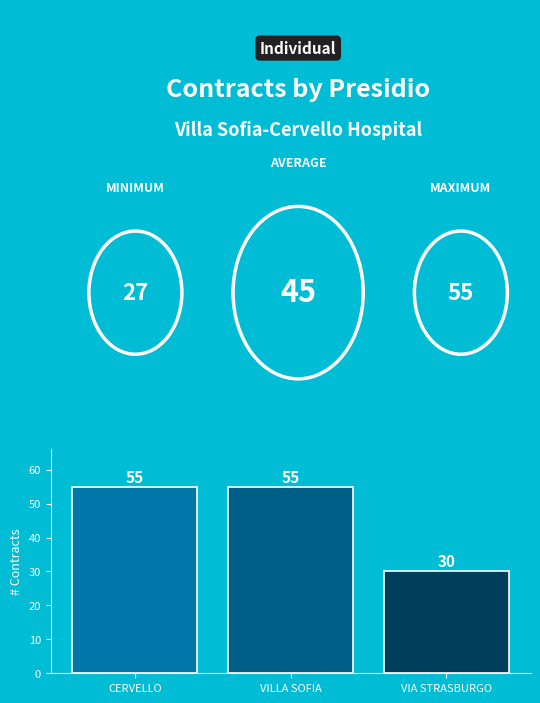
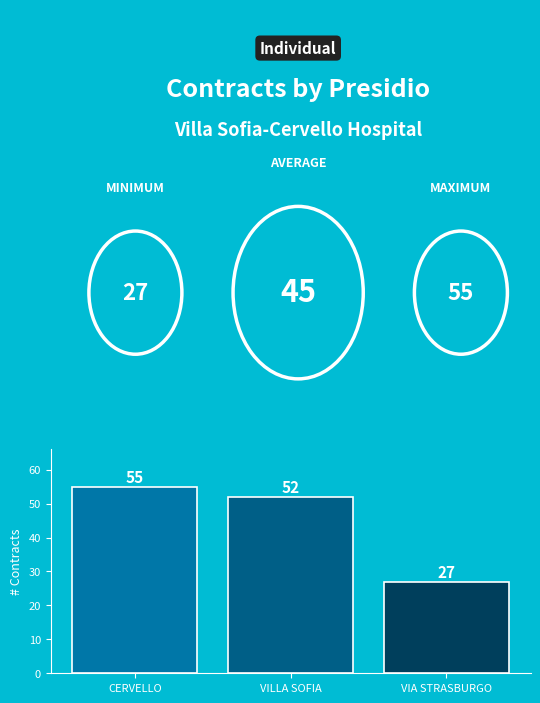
VILLA SOFIA: 55 -> 52
VIA STRASBURGO: 30 -> 27
